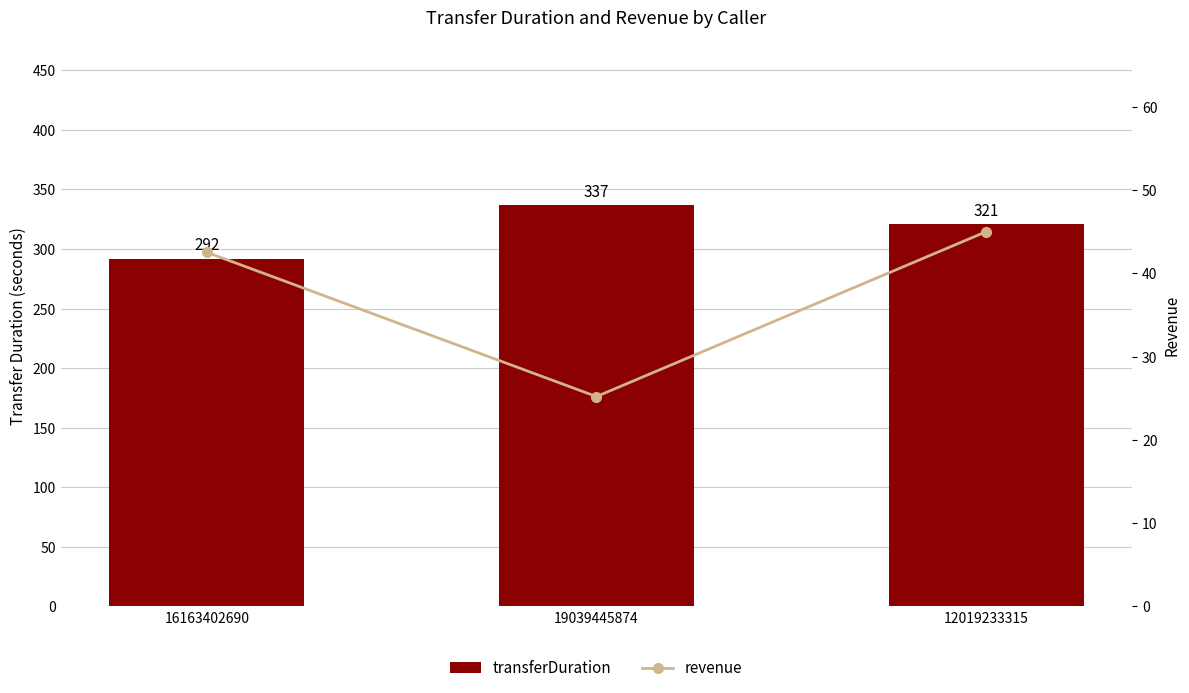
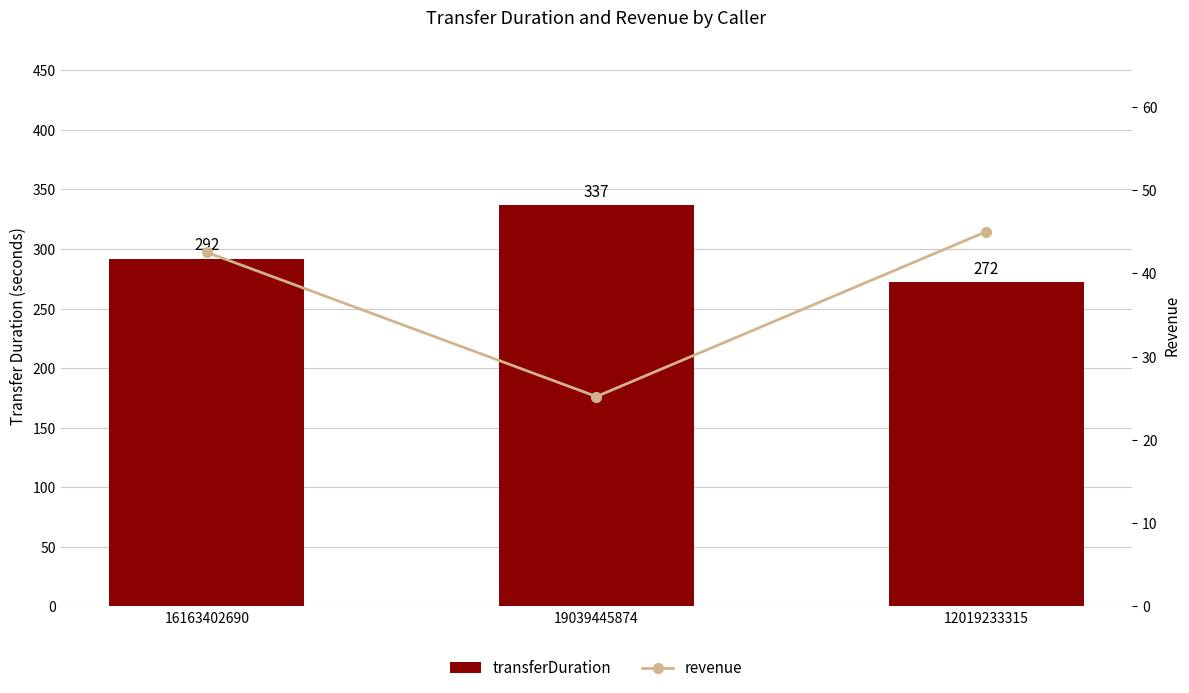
transferDuration, 12019233315: 321 -> 272
